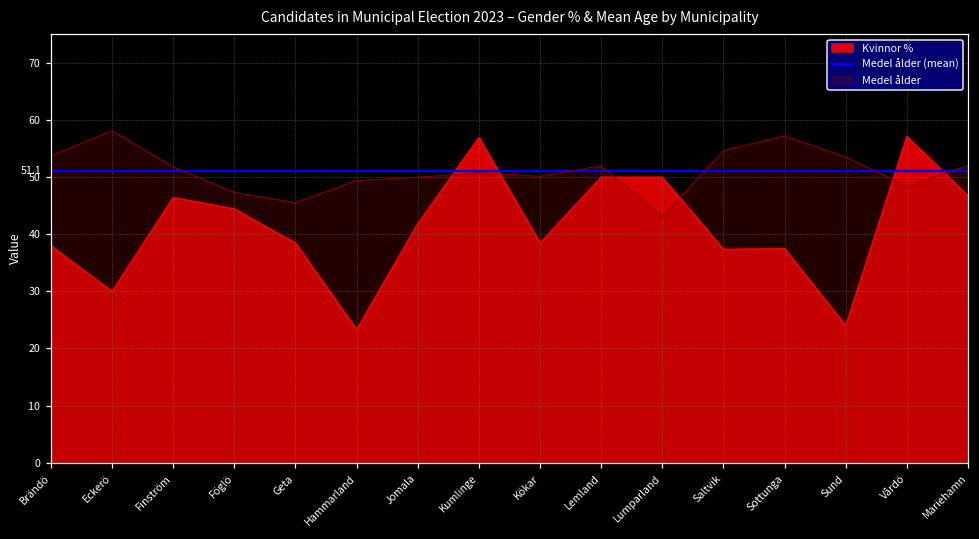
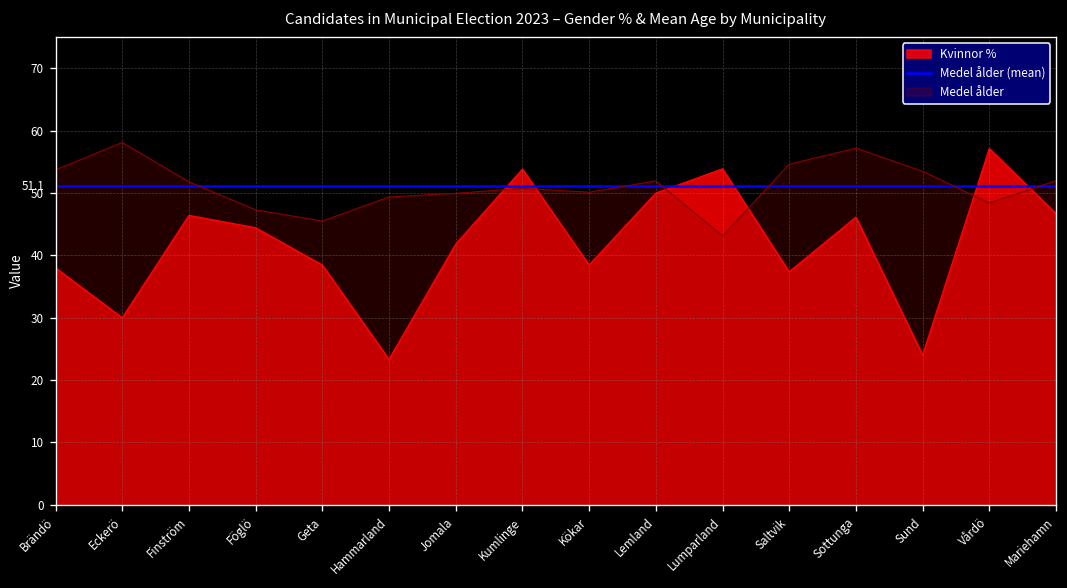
Kvinnor %, Kumlinge: 57 -> 54
Kvinnor %, Lumparland: 50 -> 54
Kvinnor %, Sottunga: 37 -> 46
